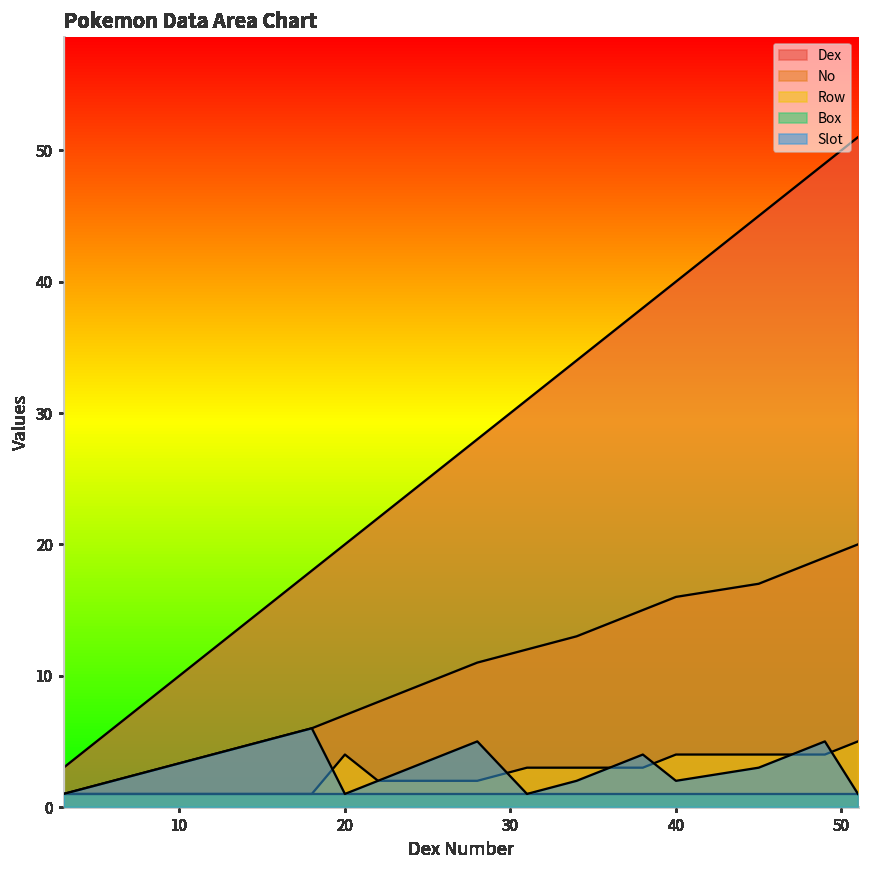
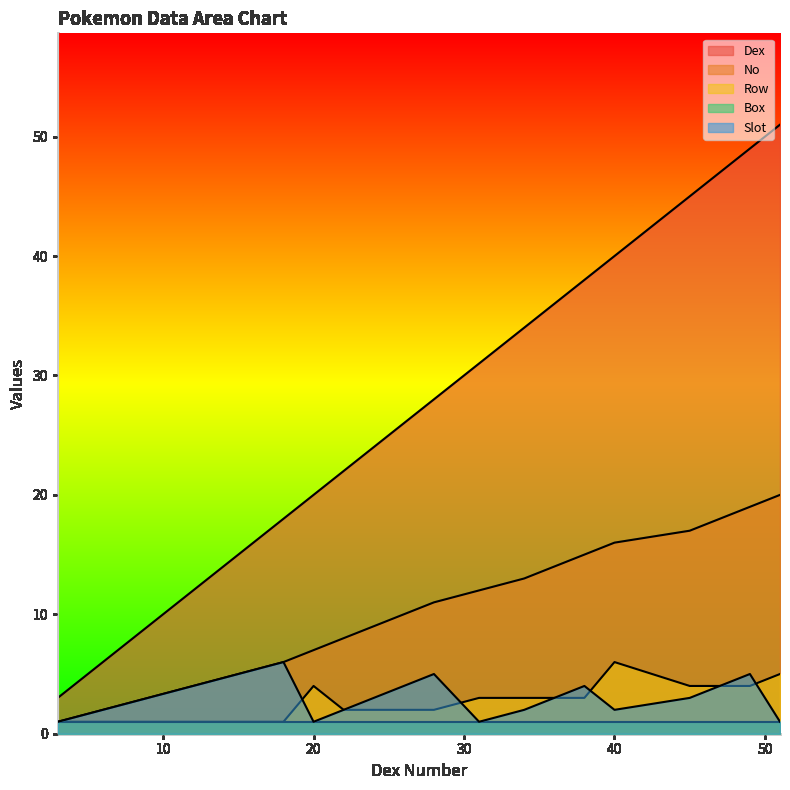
Row, 40: 4 -> 6
